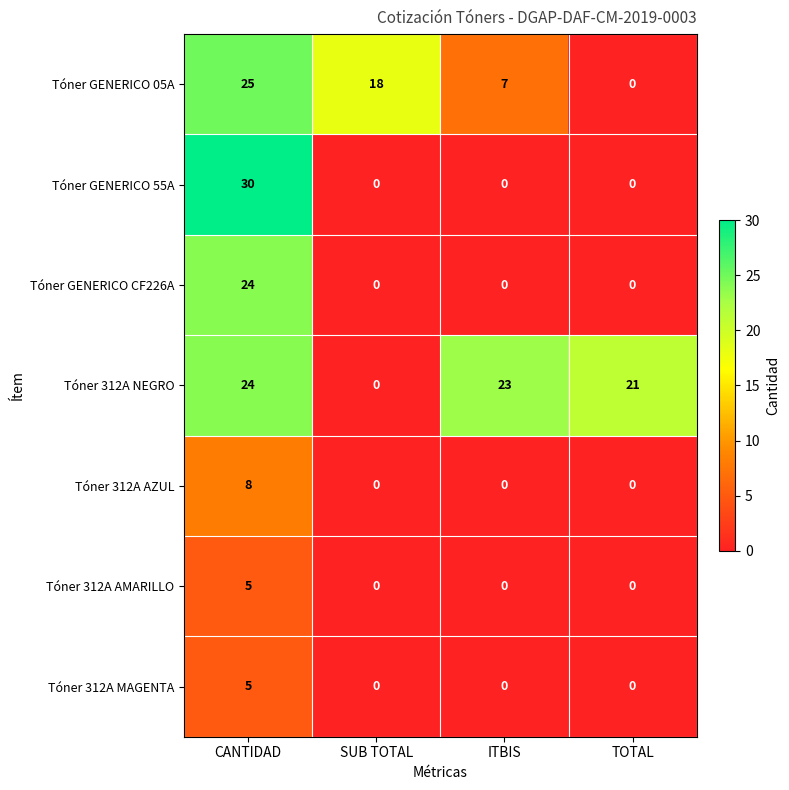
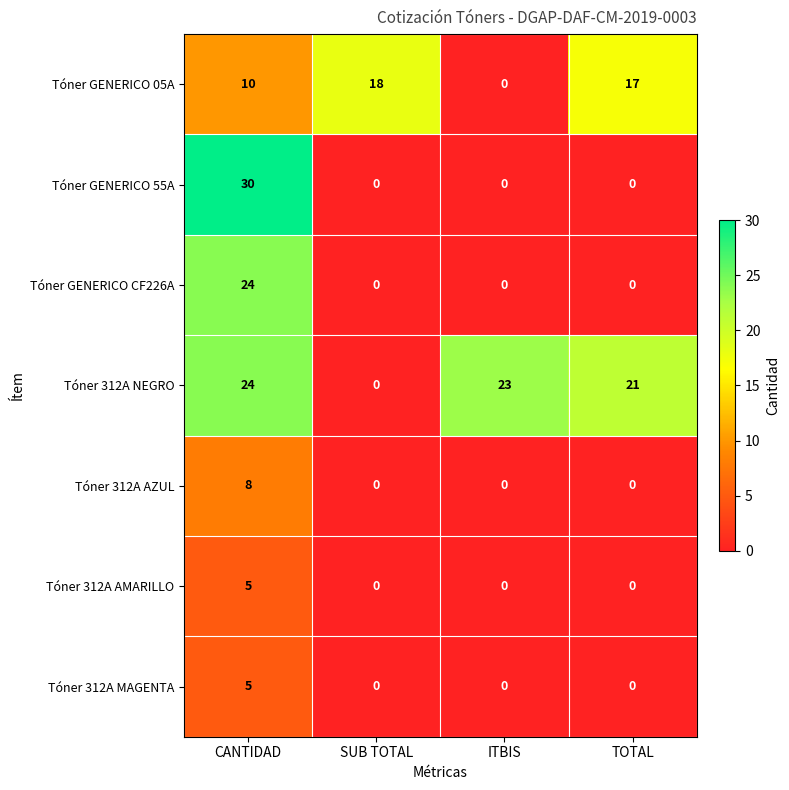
Tóner GENERICO 05A, CANTIDAD: 25 -> 10
Tóner GENERICO 05A, ITBIS: 7 -> 0
Tóner GENERICO 05A, TOTAL: 0 -> 17
